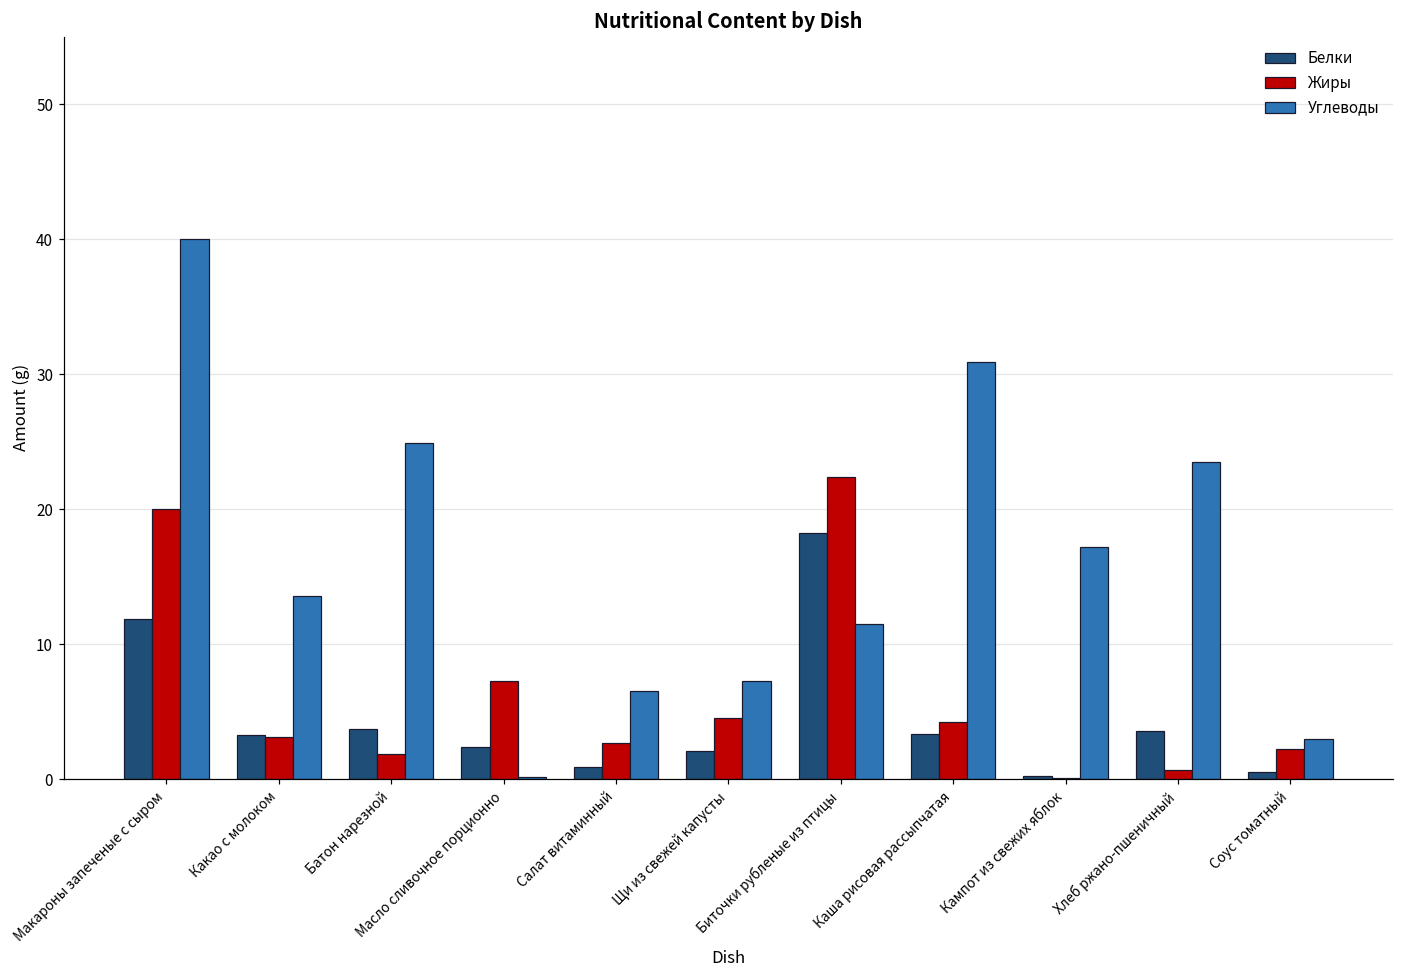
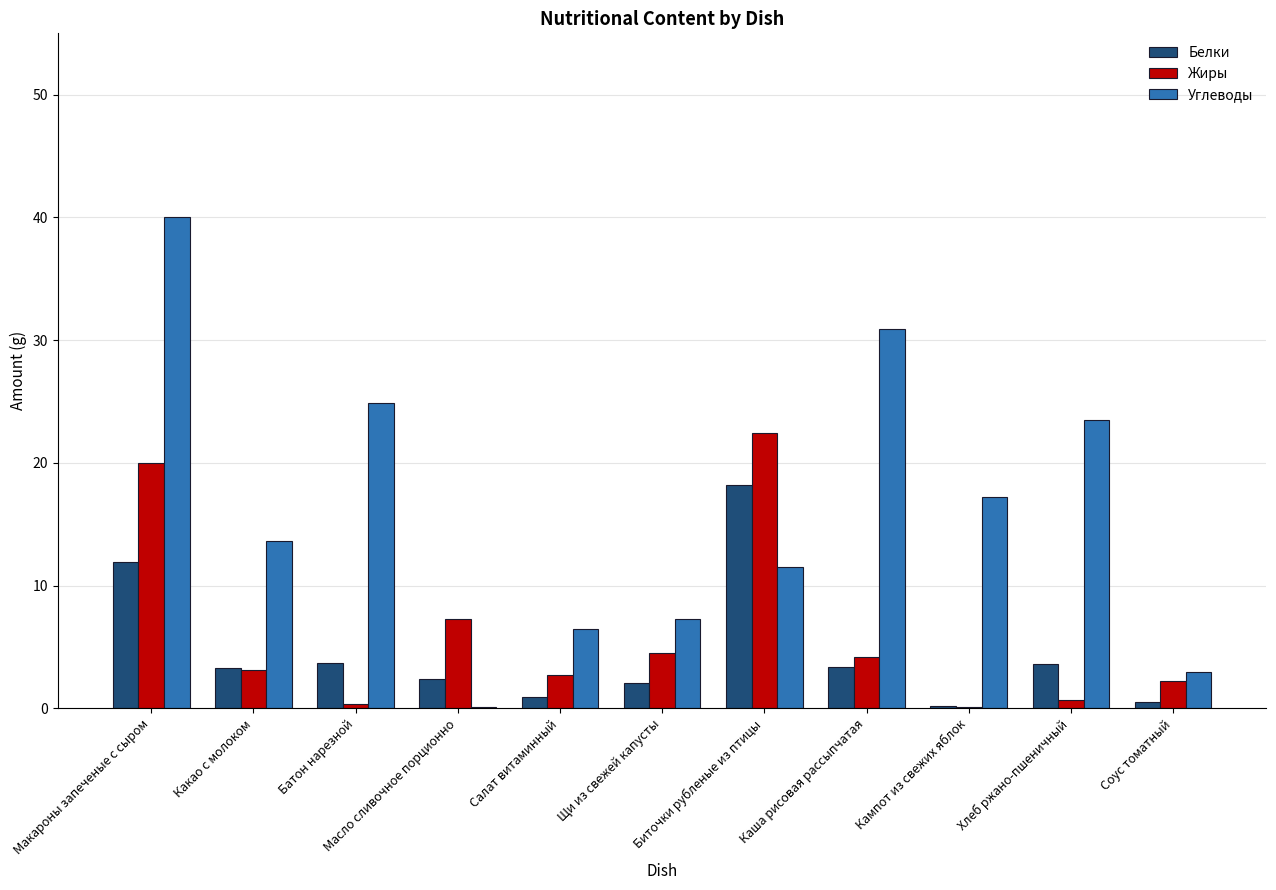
Жиры, Батон нарезной: 1.9 -> 0.4
